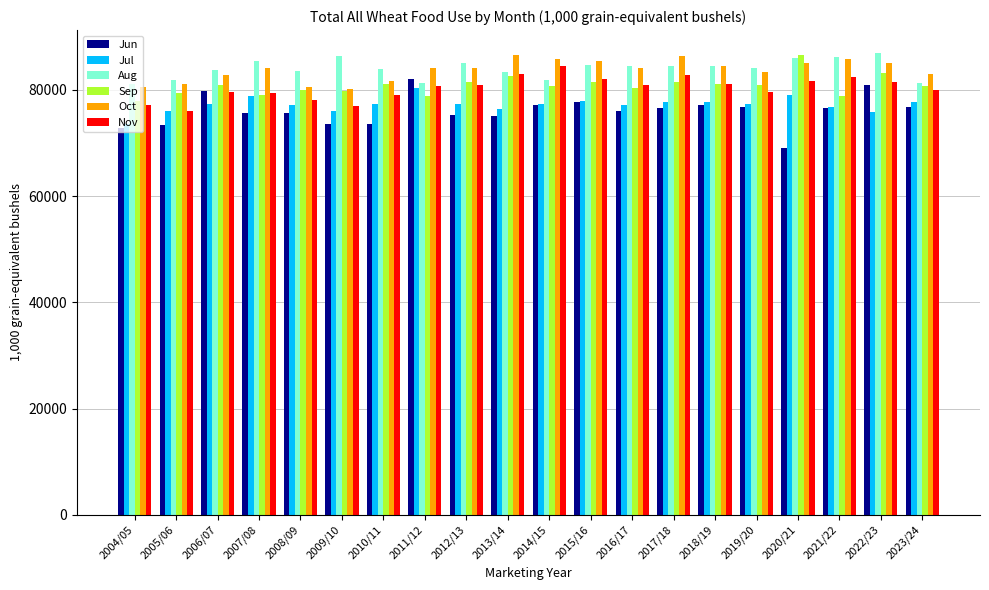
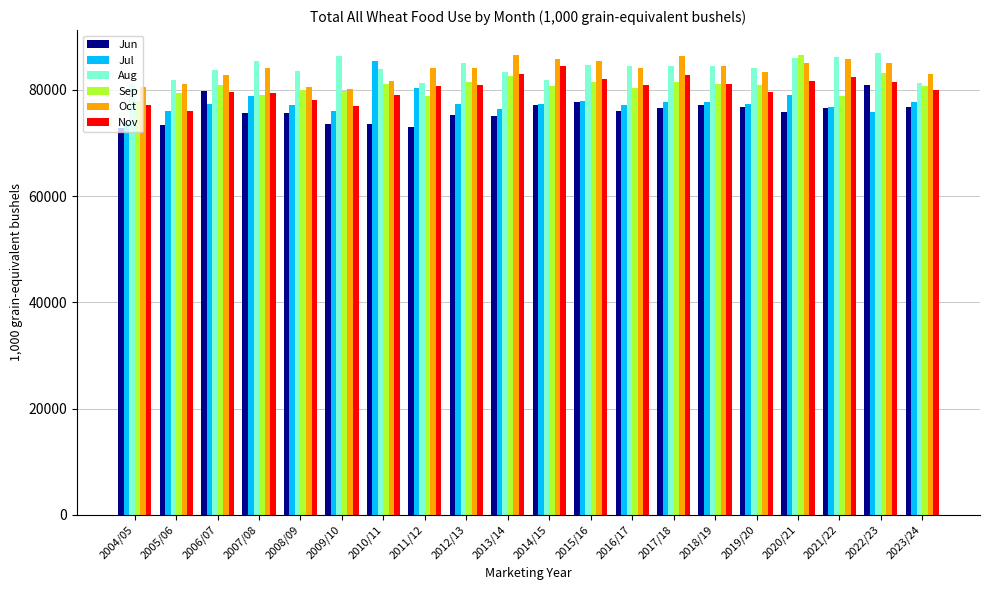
Jul, 2010/11: 77000 -> 85000
Jun, 2011/12: 82000 -> 73000
Jun, 2020/21: 69000 -> 76000
